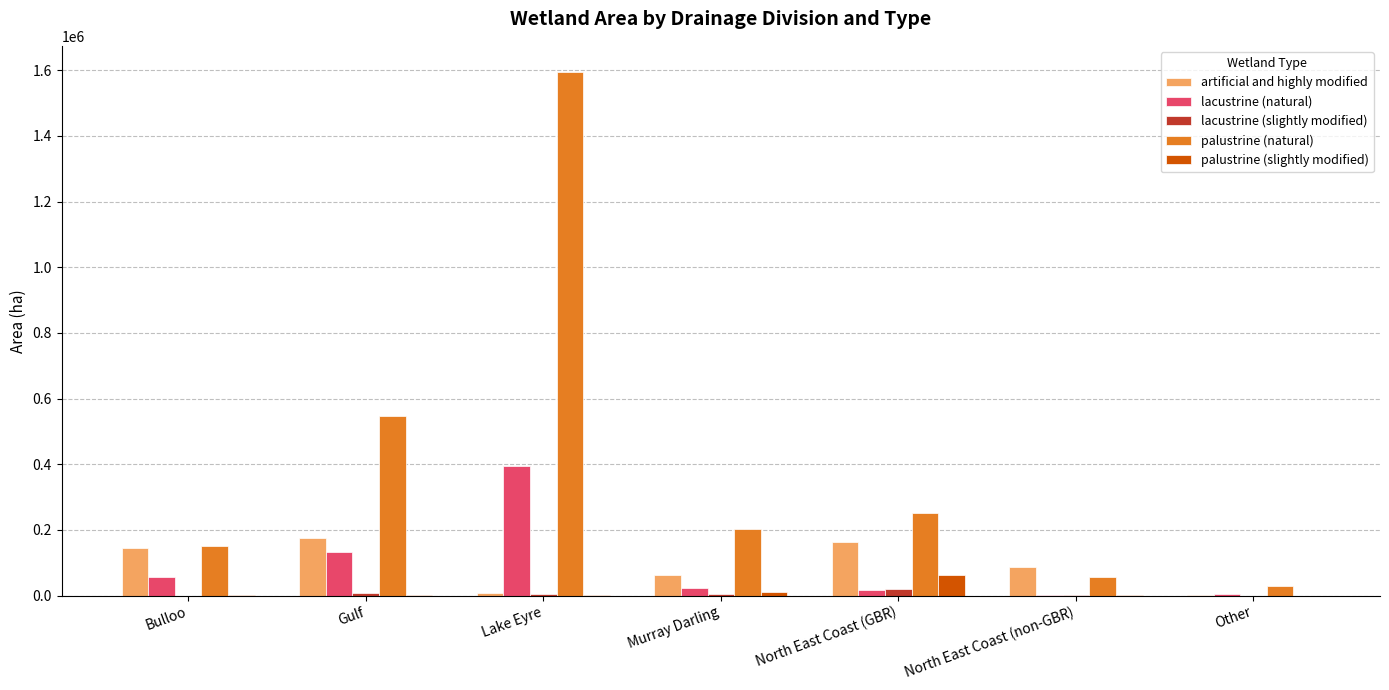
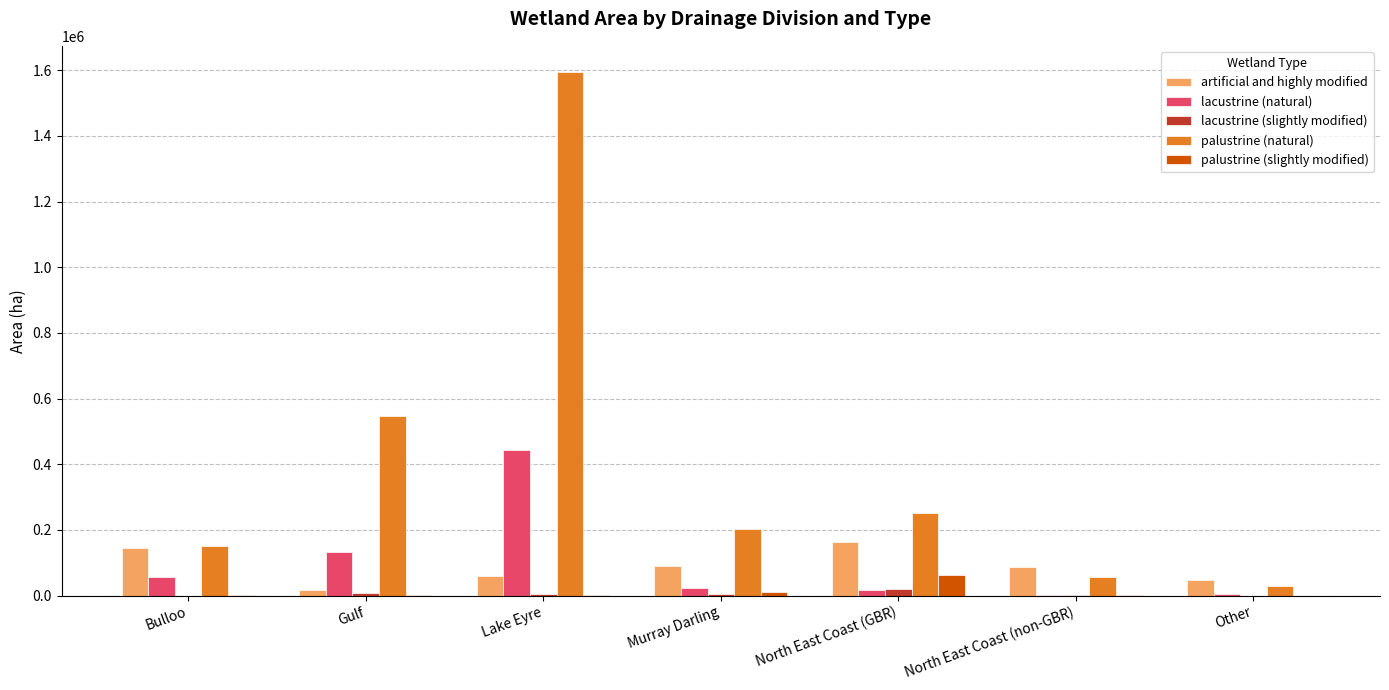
artificial and highly modified, Gulf: 180000 -> 20000
artificial and highly modified, Lake Eyre: 10000 -> 60000
lacustrine (natural), Lake Eyre: 390000 -> 440000
artificial and highly modified, Murray Darling: 60000 -> 90000
artificial and highly modified, Other: 0 -> 50000
